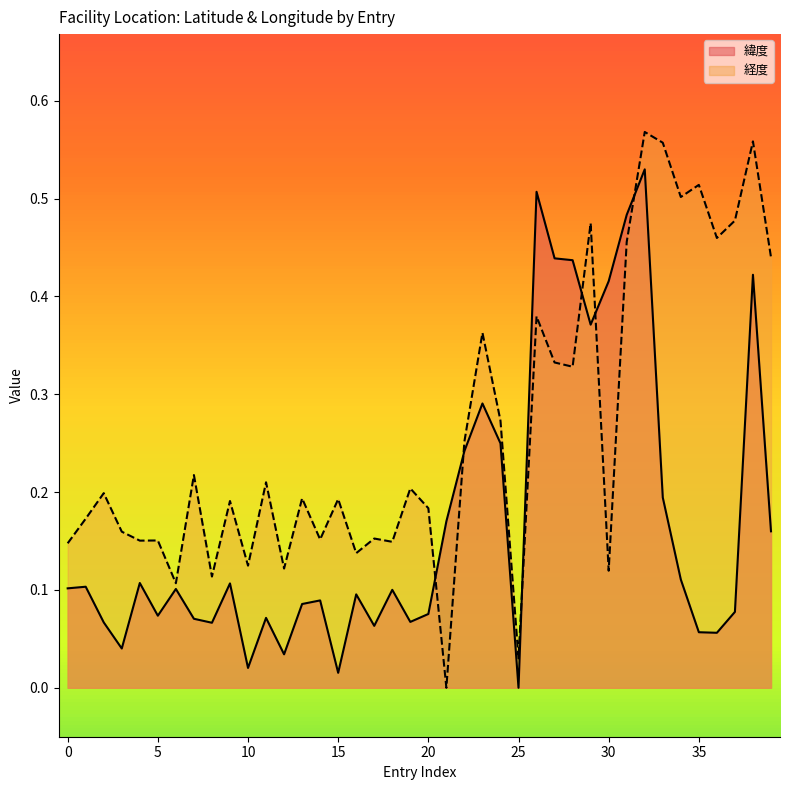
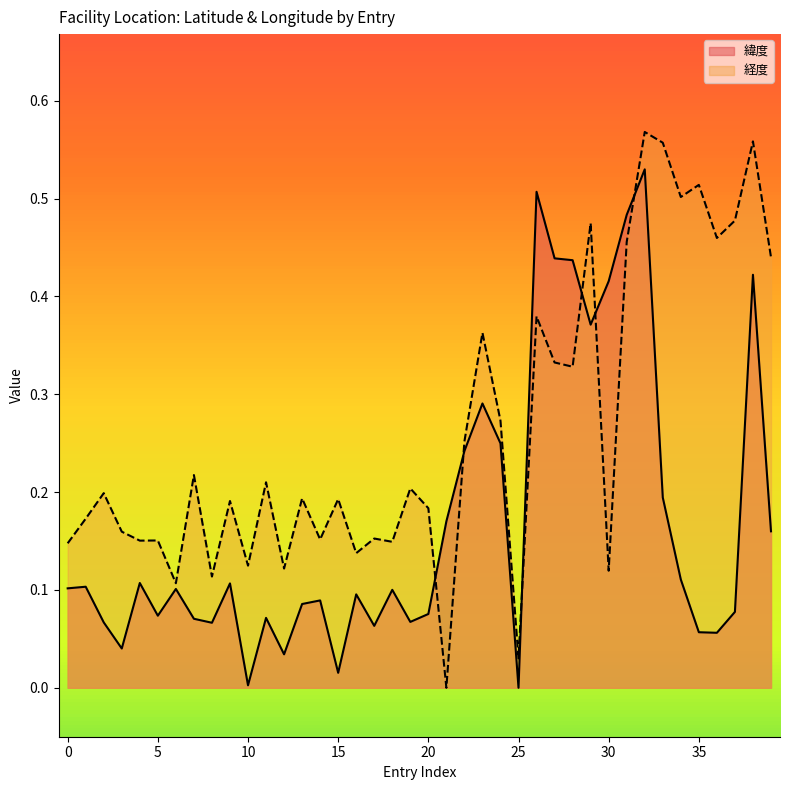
緯度, 10: 0.02 -> 0.00
